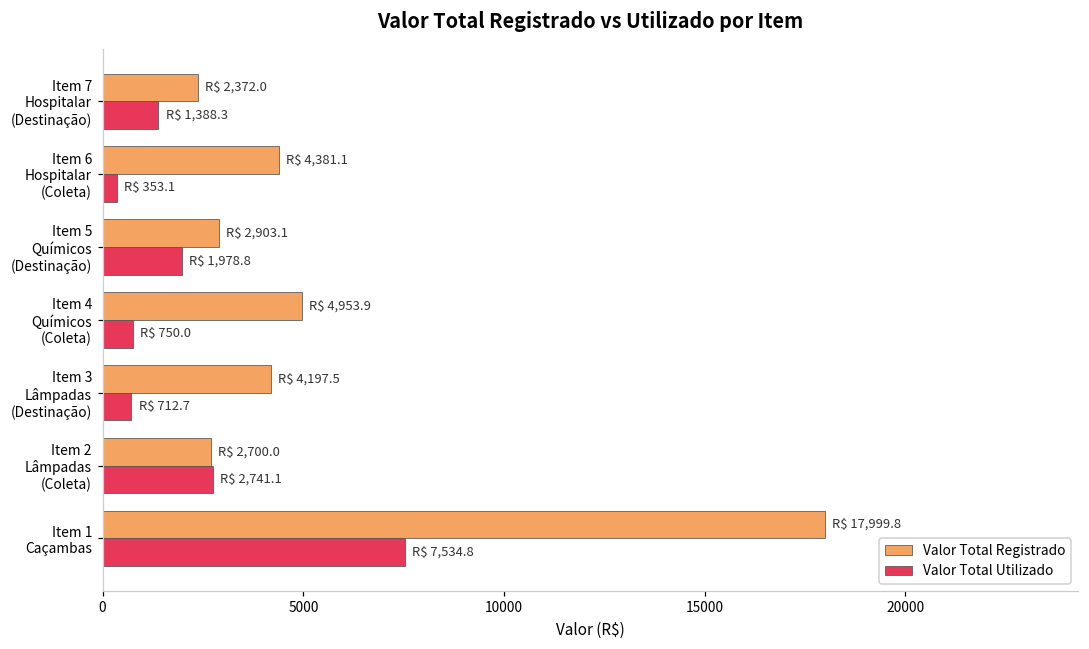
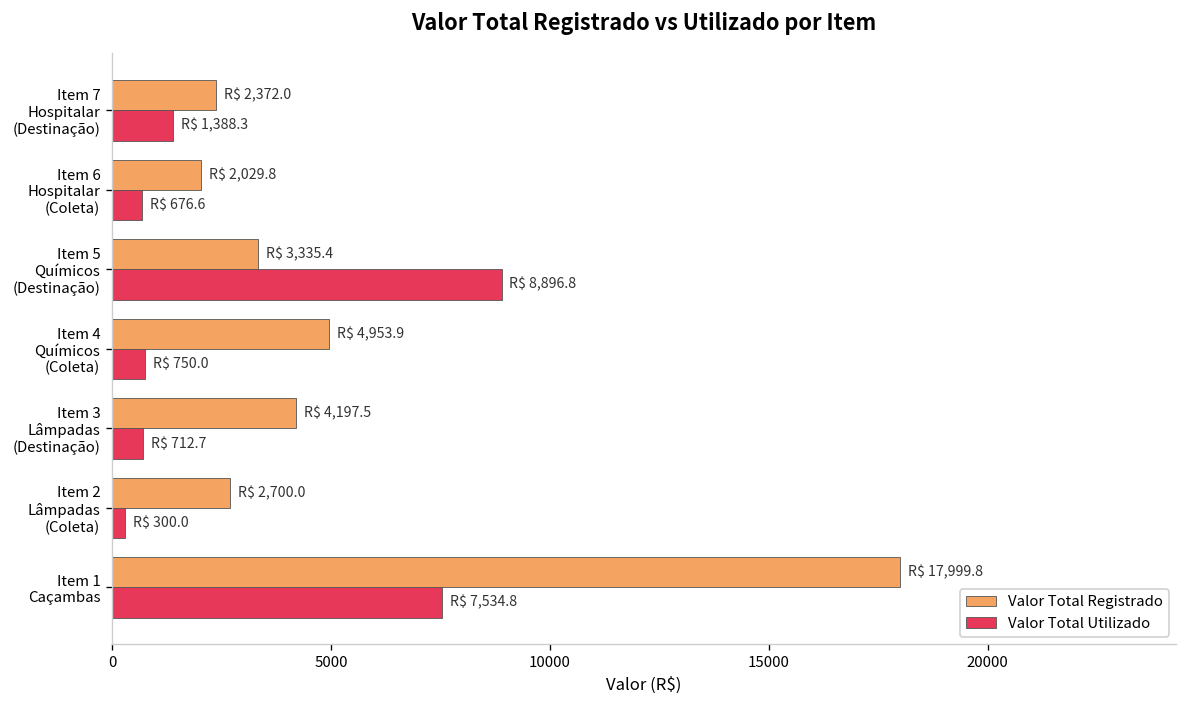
Valor Total Registrado, Item 6 Hospitalar (Coleta): 4,381.1 -> 2,029.8
Valor Total Utilizado, Item 6 Hospitalar (Coleta): 353.1 -> 676.6
Valor Total Registrado, Item 5 Químicos (Destinação): 2,903.1 -> 3,335.4
Valor Total Utilizado, Item 5 Químicos (Destinação): 1,978.8 -> 8,896.8
Valor Total Utilizado, Item 2 Lâmpadas (Coleta): 2,741.1 -> 300.0
